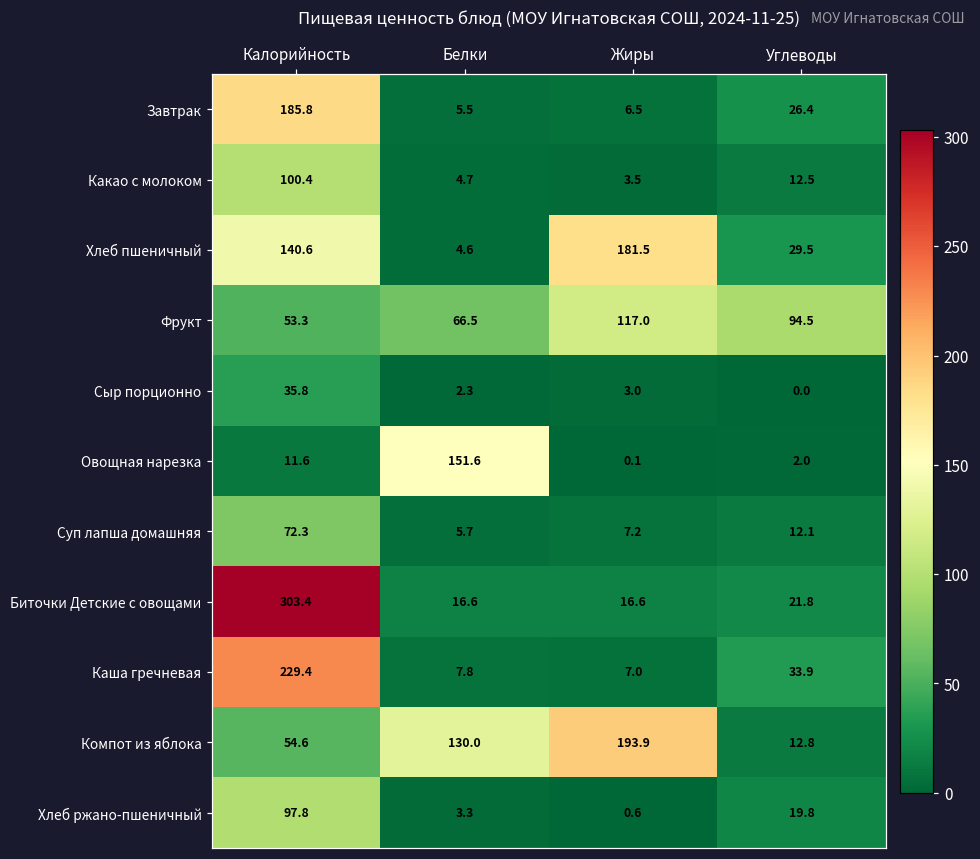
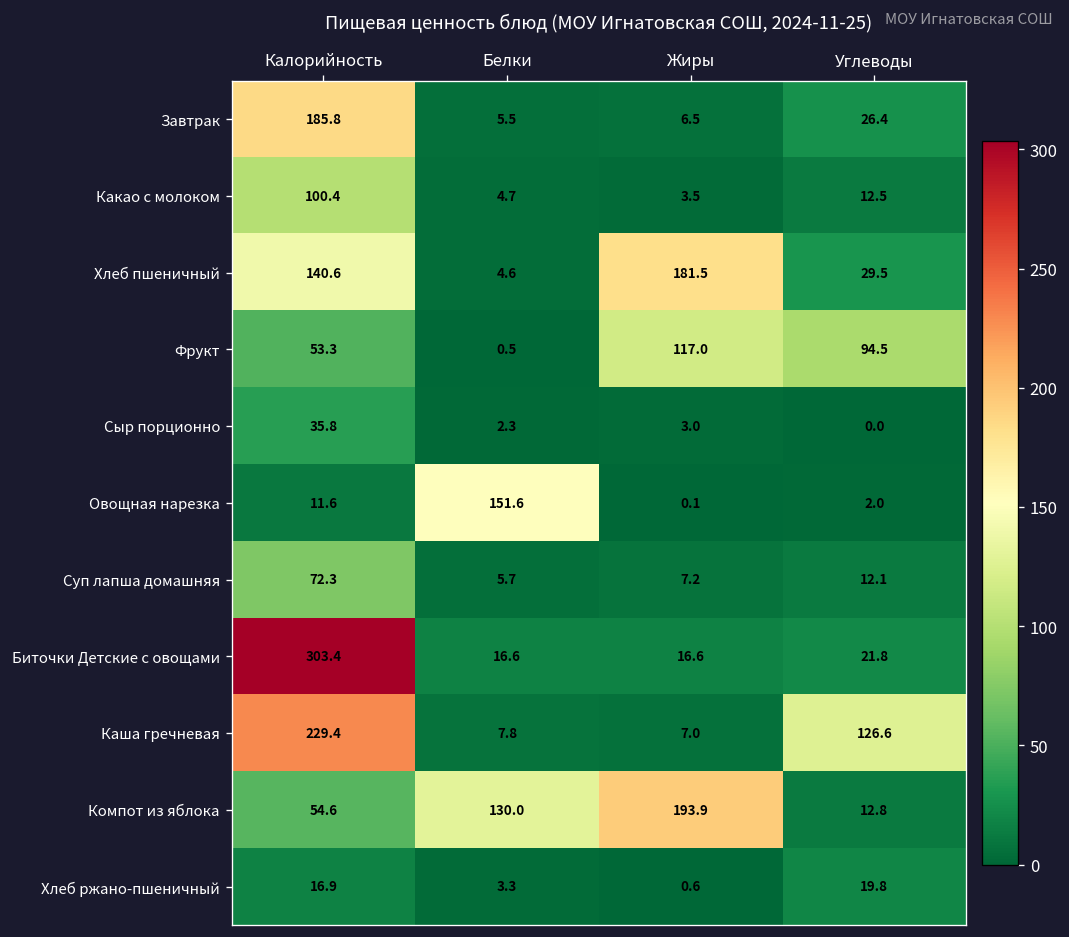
Фрукт, Белки: 66.5 -> 0.5
Каша гречневая, Углеводы: 33.9 -> 126.6
Хлеб ржано-пшеничный, Калорийность: 97.8 -> 16.9
